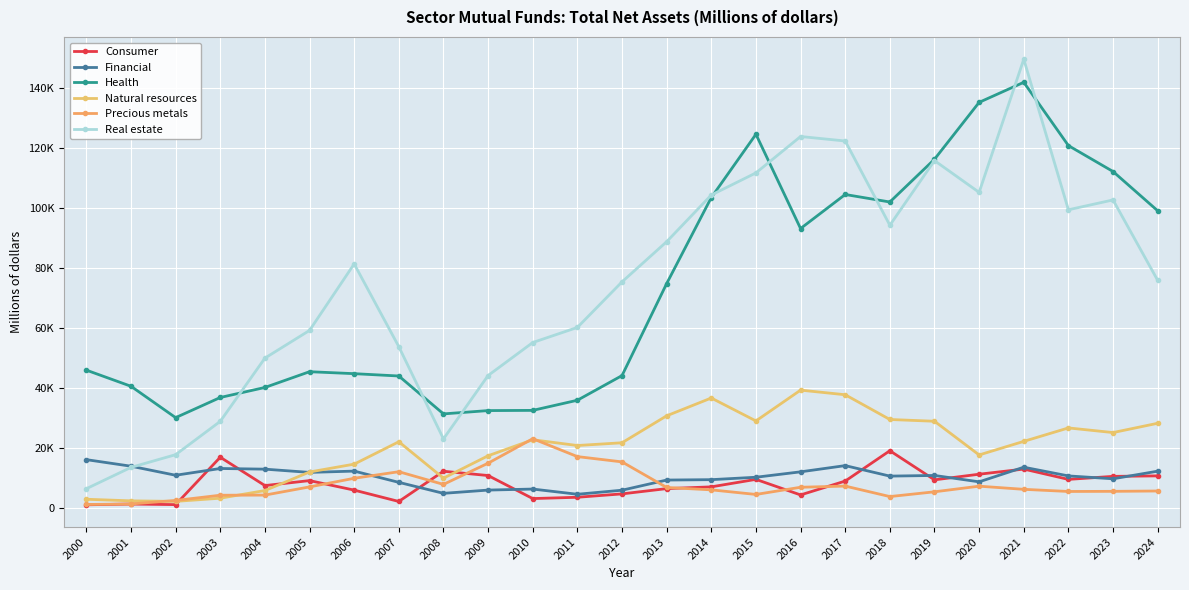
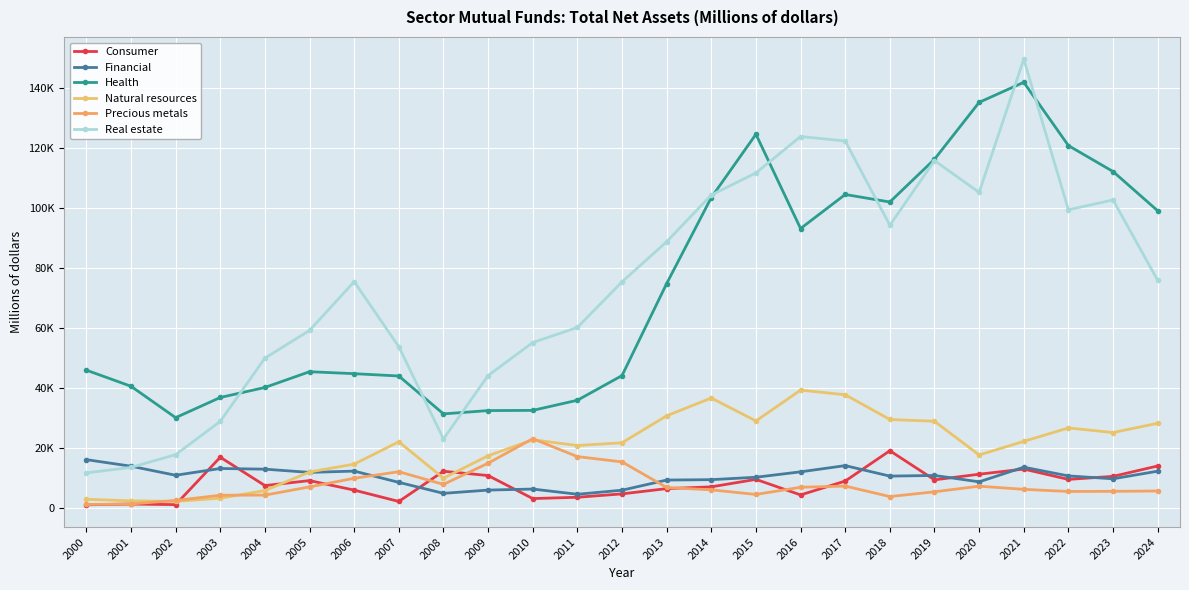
Real estate, 2000: 6000 -> 12000
Real estate, 2006: 81000 -> 75000
Consumer, 2024: 11000 -> 14000
